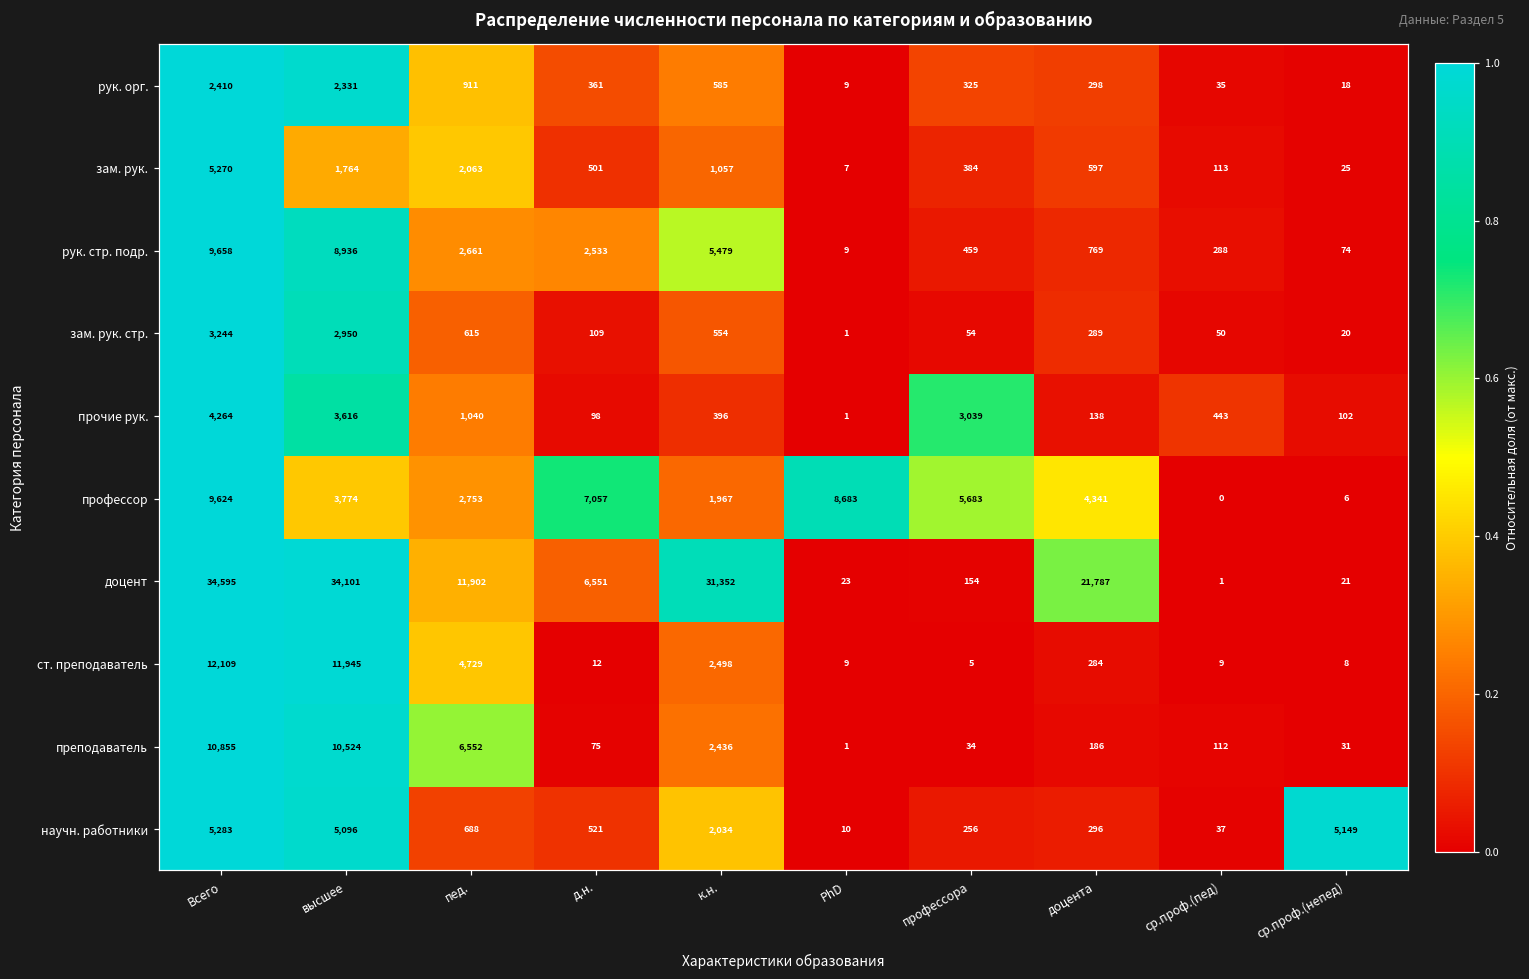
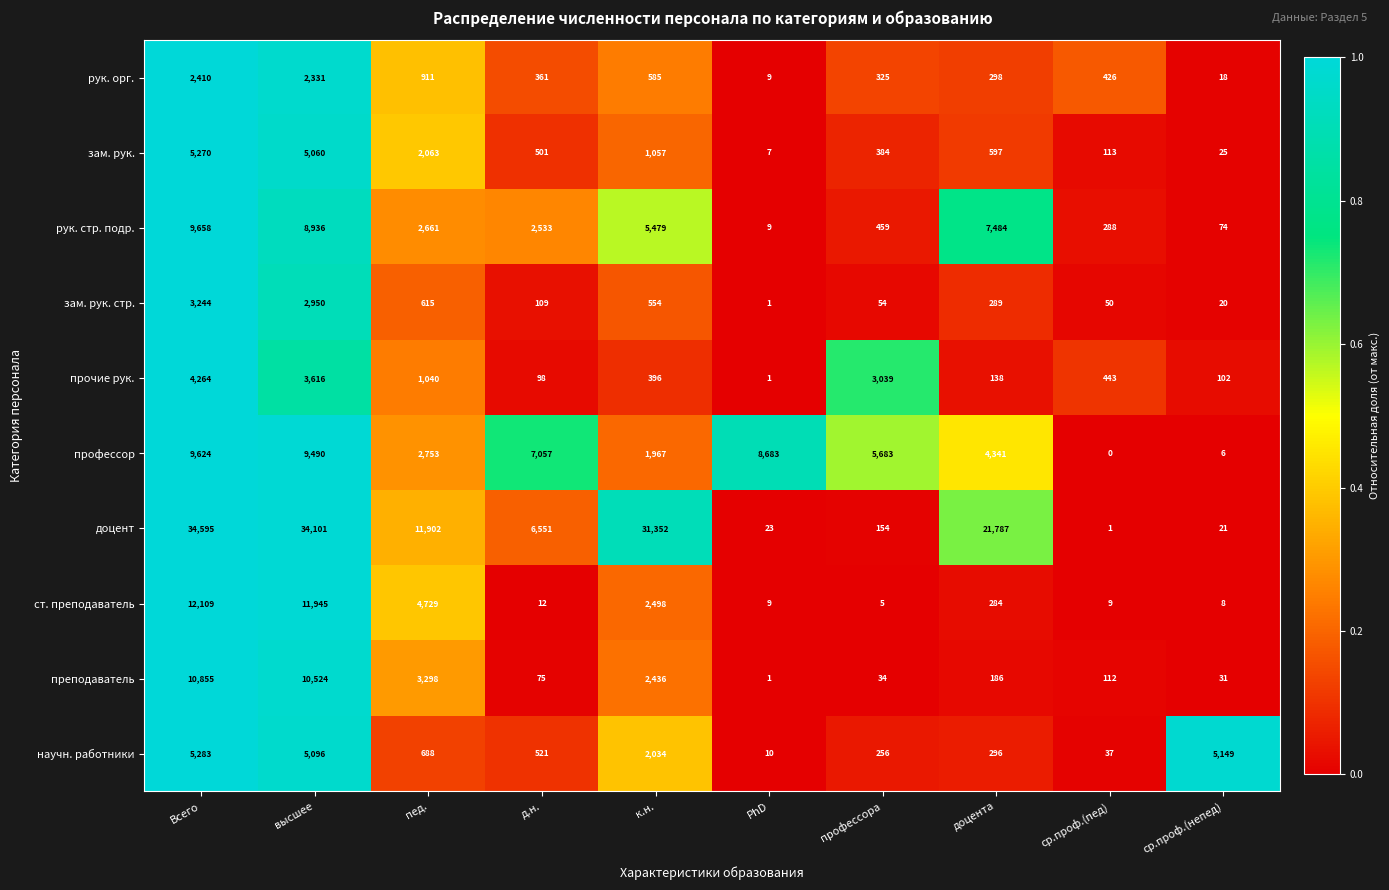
рук. орг., ср.проф.(пед): 35 -> 426
зам. рук., высшее: 1,764 -> 5,060
рук. стр. подр., доцента: 769 -> 7,484
профессор, высшее: 3,774 -> 9,490
преподаватель, пед.: 6,552 -> 3,298
